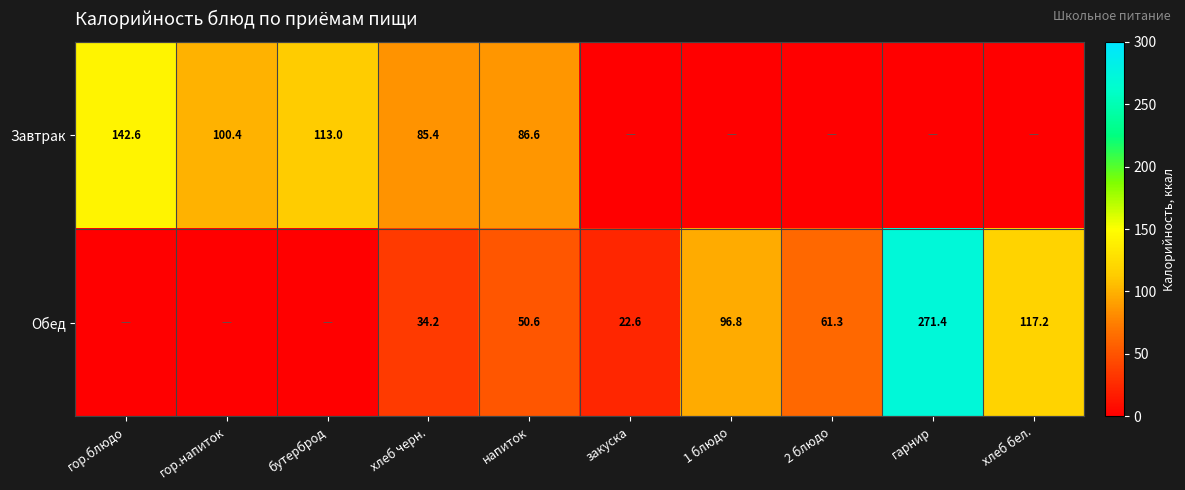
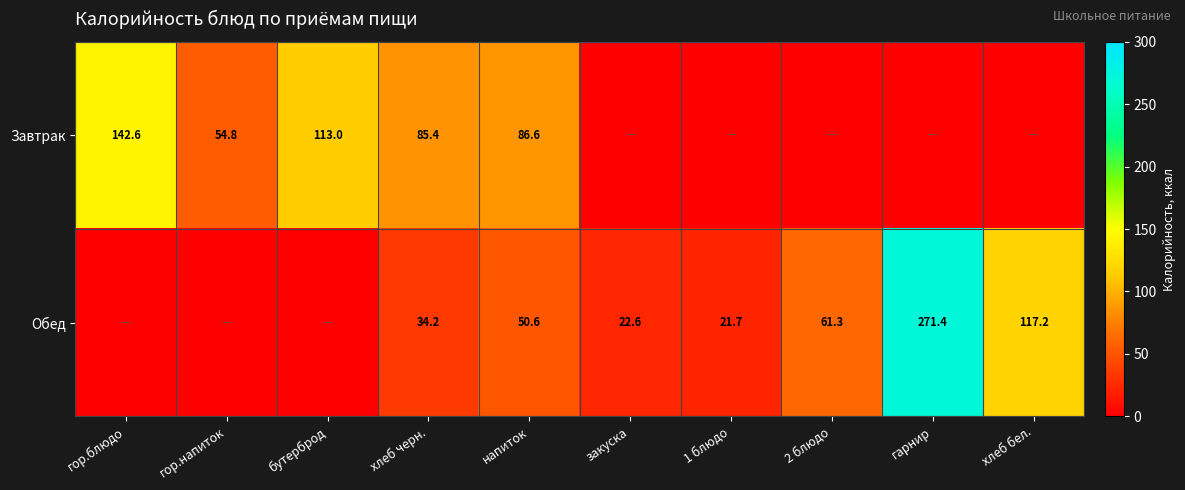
Завтрак, гор.напиток: 100.4 -> 54.8
Обед, 1 блюдо: 96.8 -> 21.7
